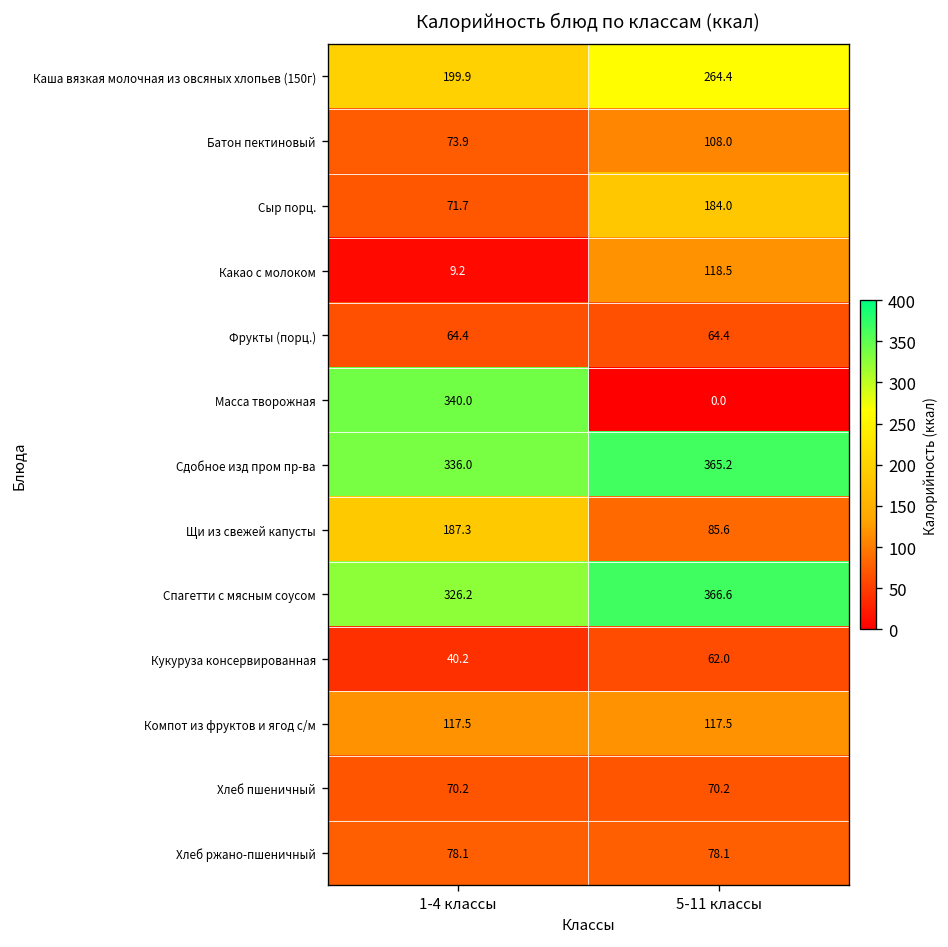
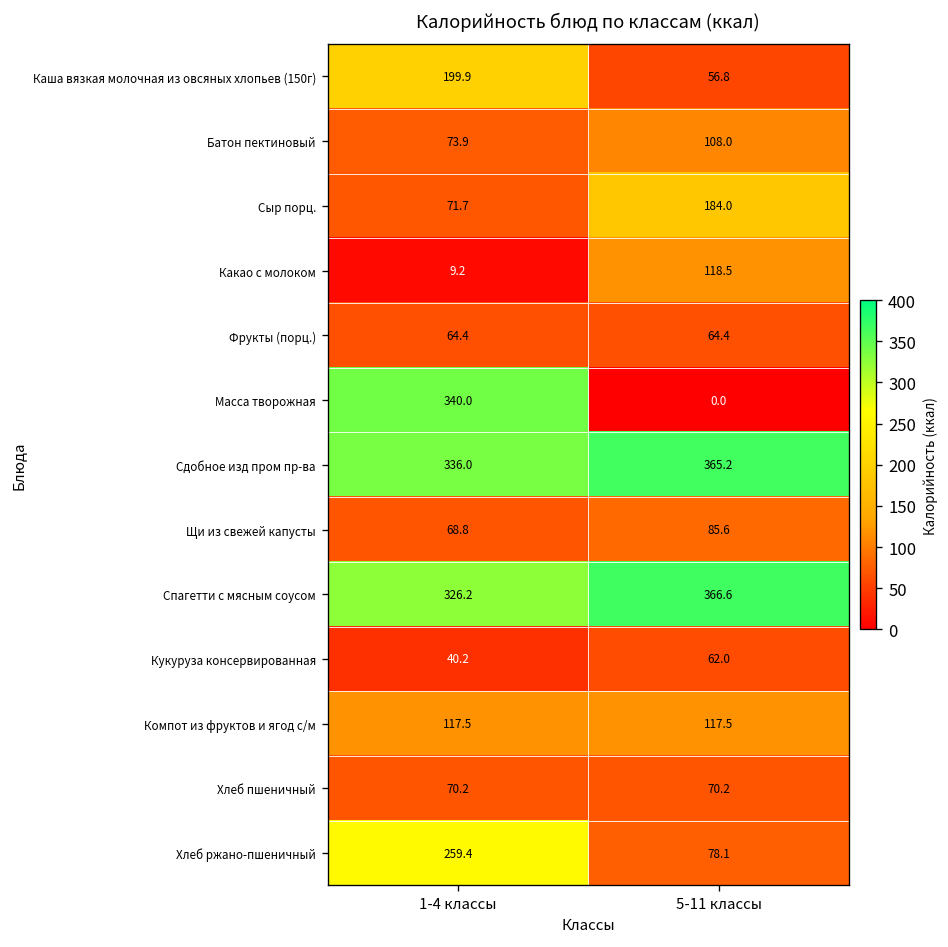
Каша вязкая молочная из овсяных хлопьев (150г), 5-11 классы: 264.4 -> 56.8
Щи из свежей капусты, 1-4 классы: 187.3 -> 68.8
Хлеб ржано-пшеничный, 1-4 классы: 78.1 -> 259.4
